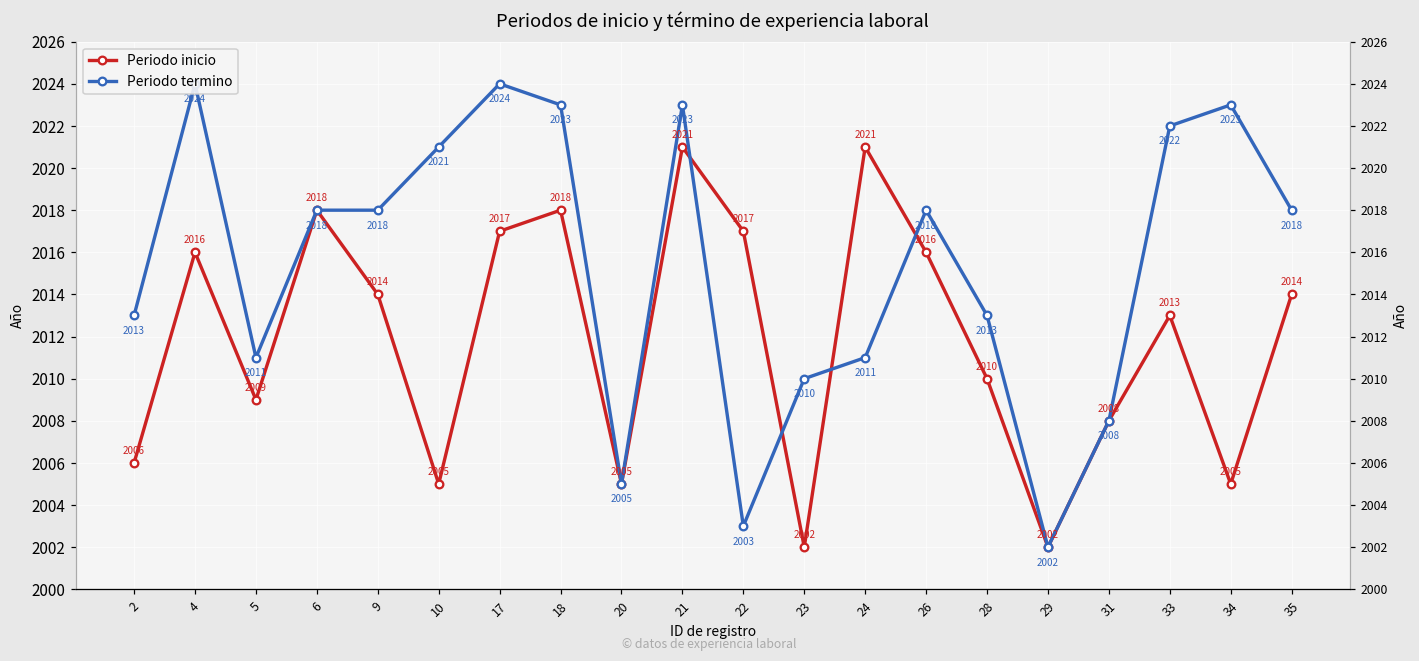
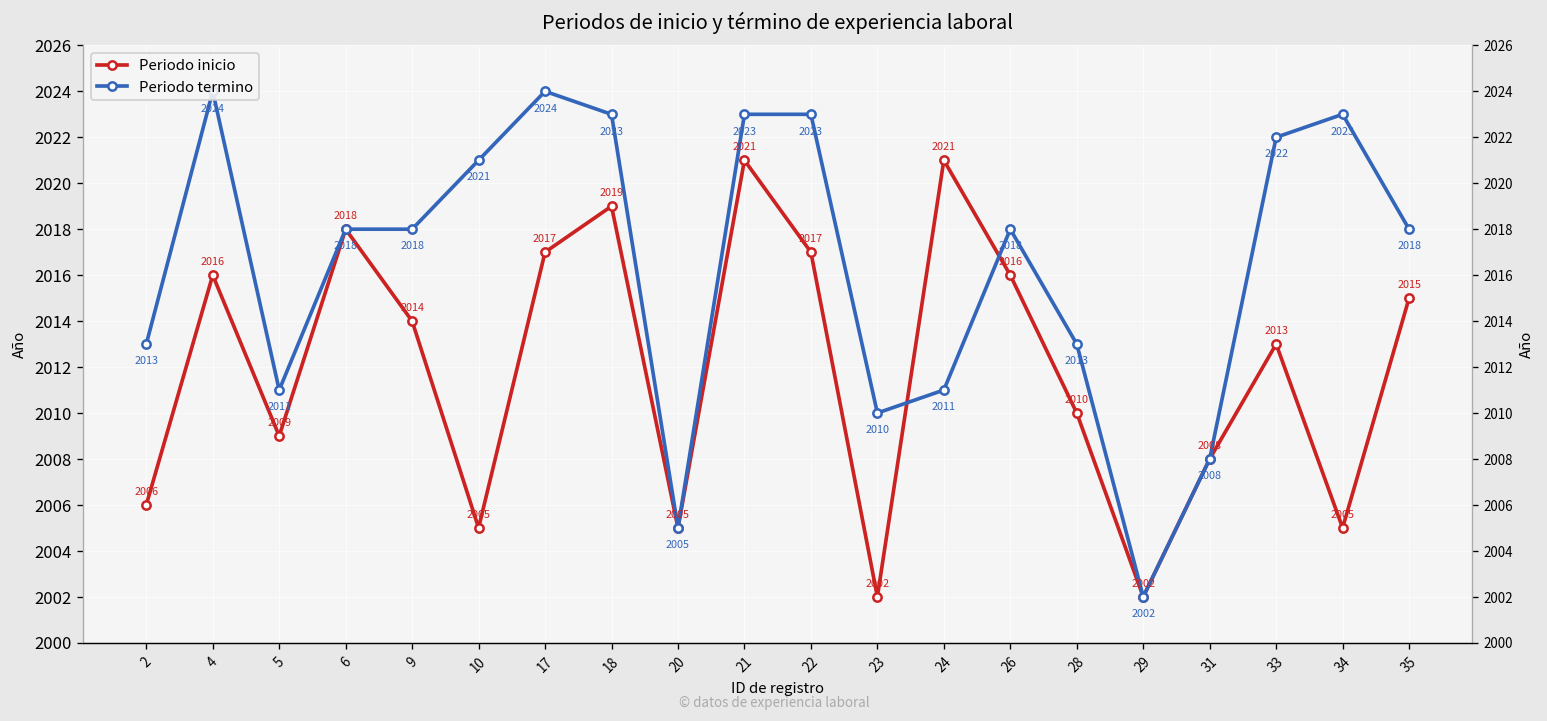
Periodo inicio, 18: 2018 -> 2019
Periodo termino, 22: 2003 -> 2023
Periodo inicio, 35: 2014 -> 2015
